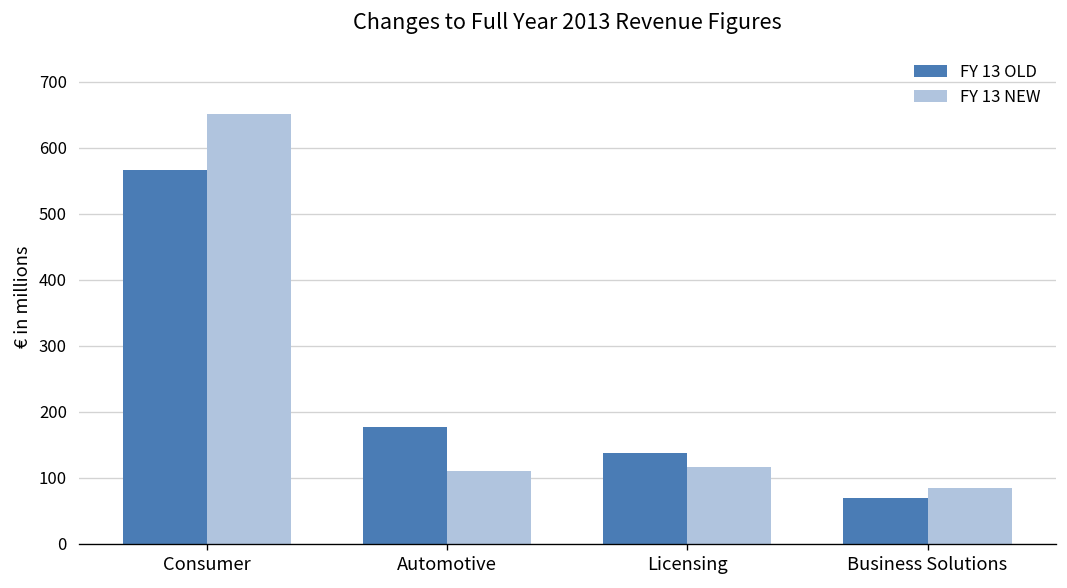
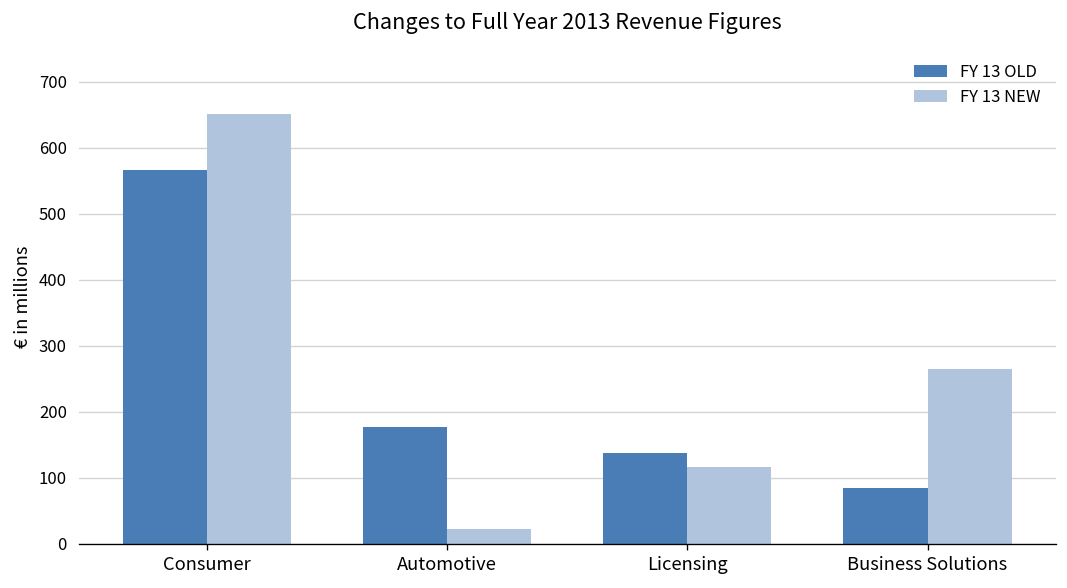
FY 13 NEW, Automotive: 110 -> 20
FY 13 OLD, Business Solutions: 70 -> 80
FY 13 NEW, Business Solutions: 80 -> 260
